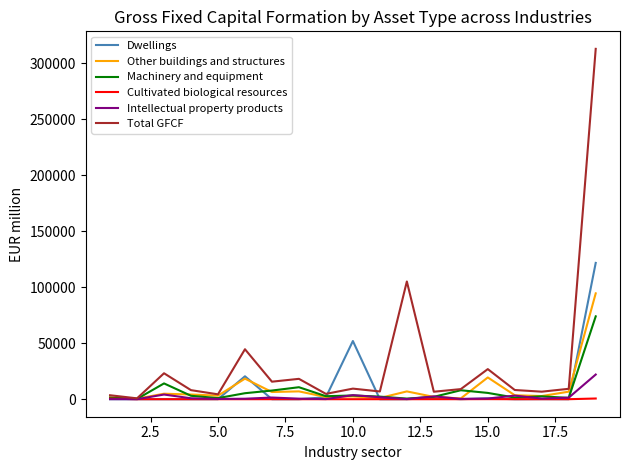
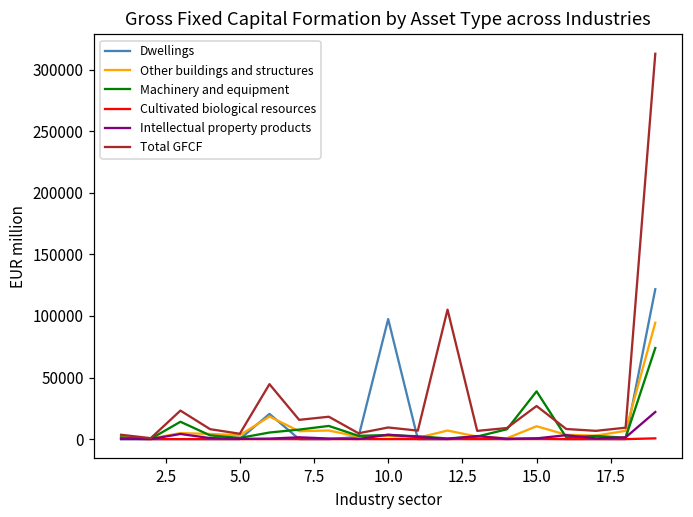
Dwellings, 10.0: 52000 -> 98000
Other buildings and structures, 15.0: 19000 -> 10000
Machinery and equipment, 15.0: 6000 -> 39000
